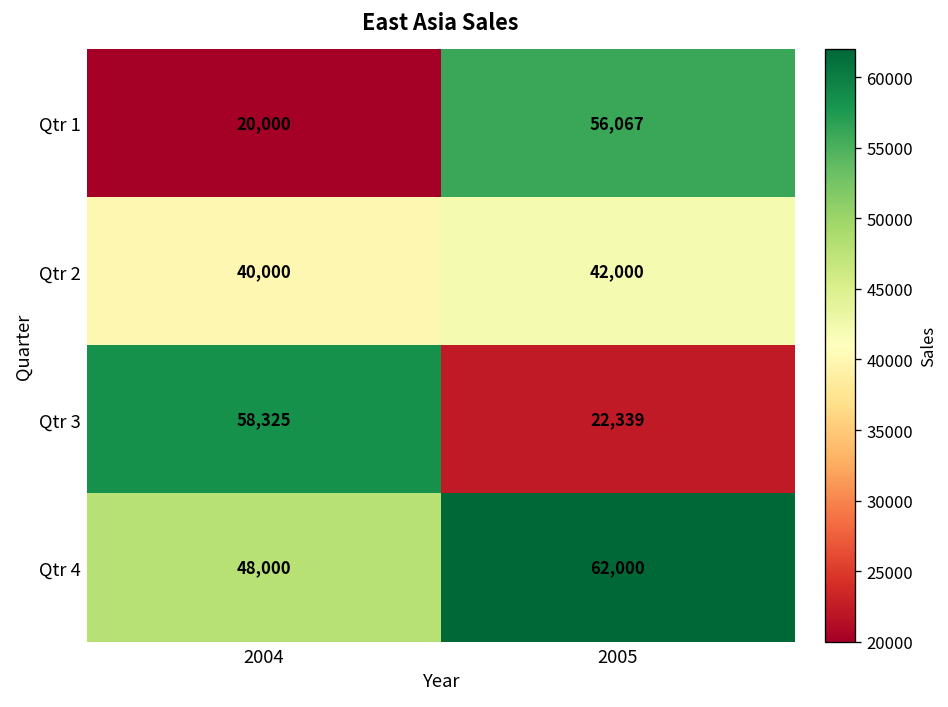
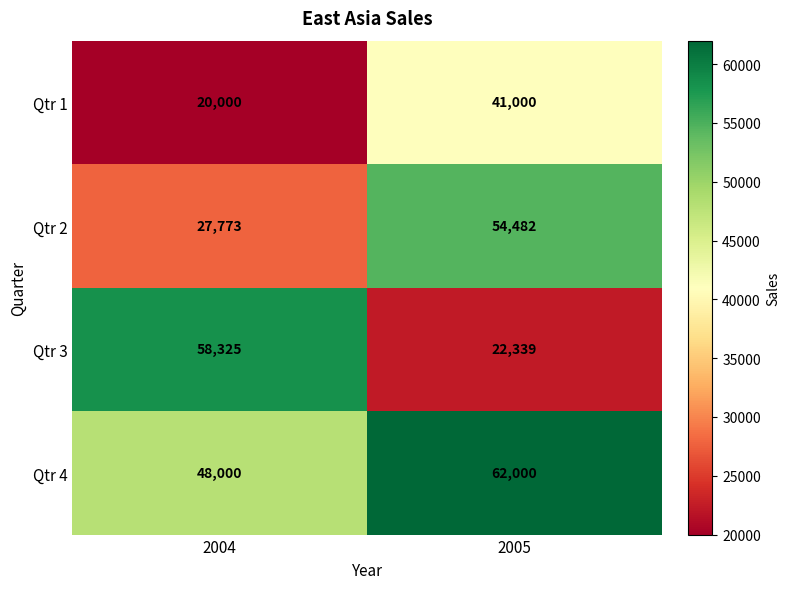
Qtr 1, 2005: 56,067 -> 41,000
Qtr 2, 2004: 40,000 -> 27,773
Qtr 2, 2005: 42,000 -> 54,482
